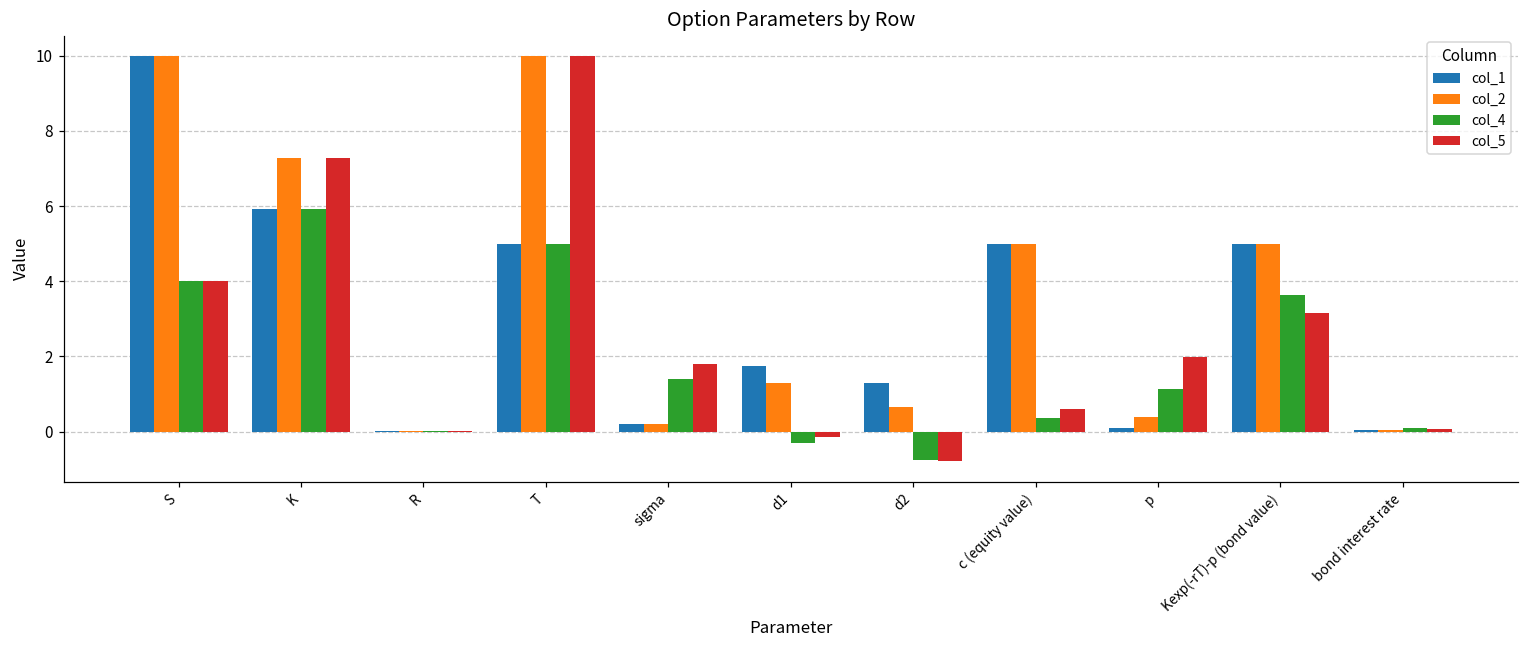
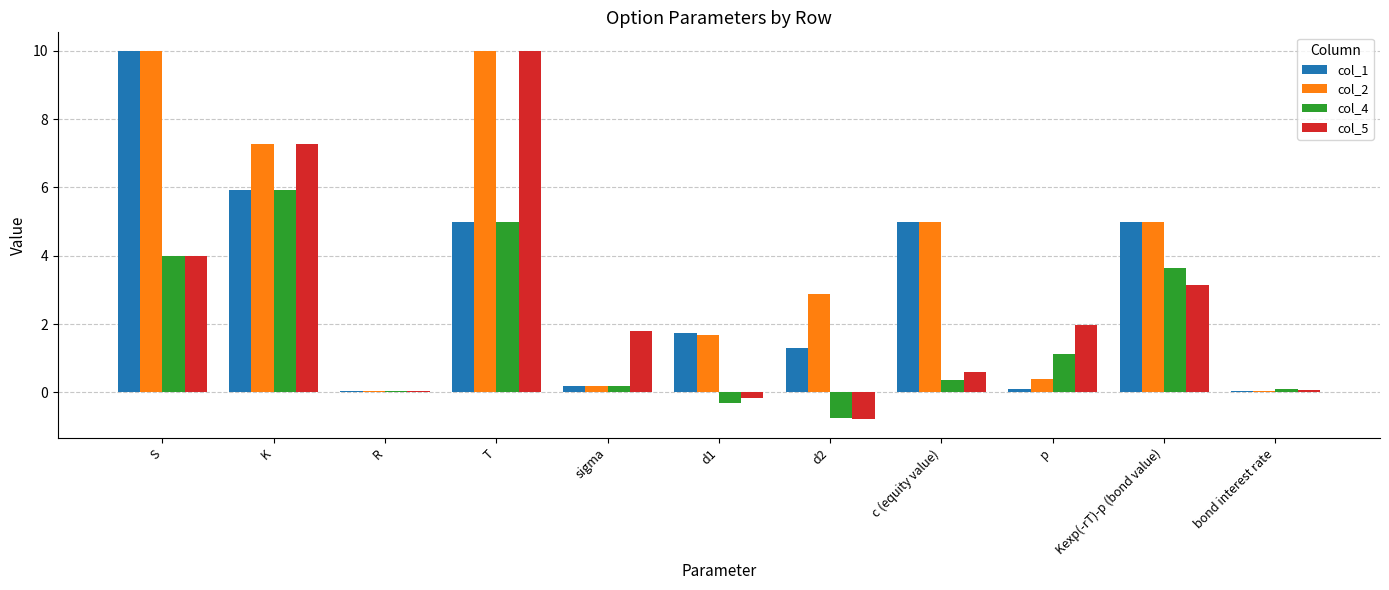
col_4, sigma: 1.4 -> 0.2
col_2, d1: 1.3 -> 1.7
col_2, d2: 0.7 -> 2.9
